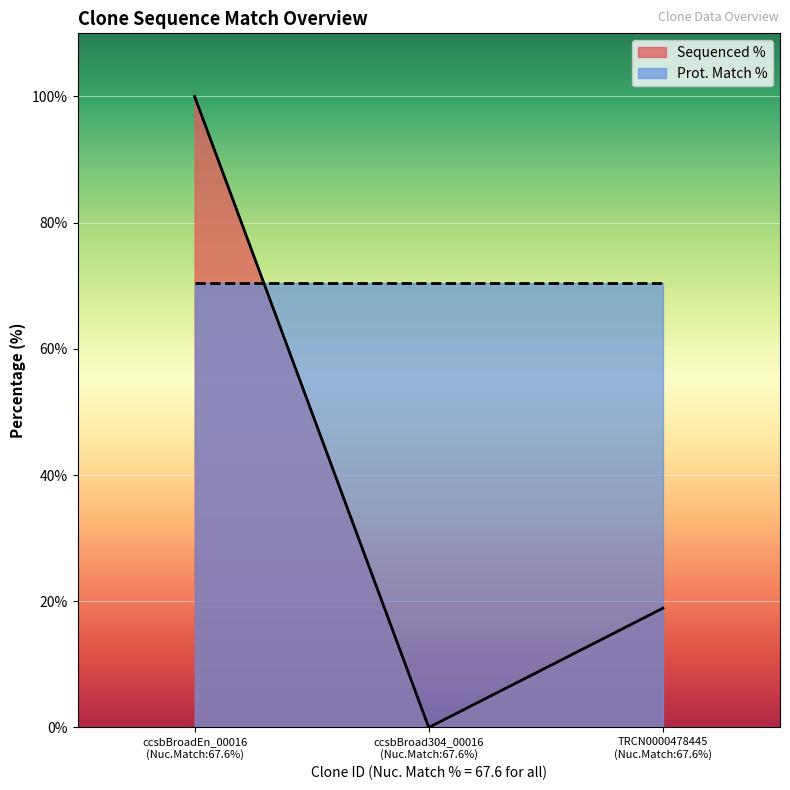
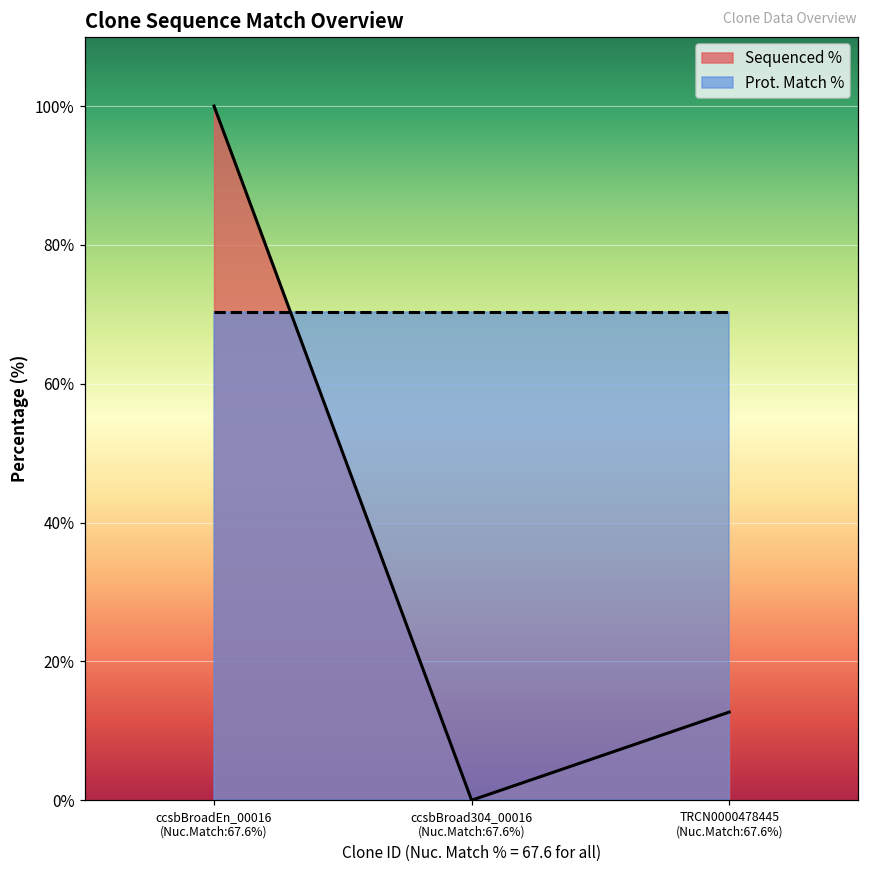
Sequenced %, TRCN0000478445 (Nuc.Match:67.6%): 19% -> 13%
